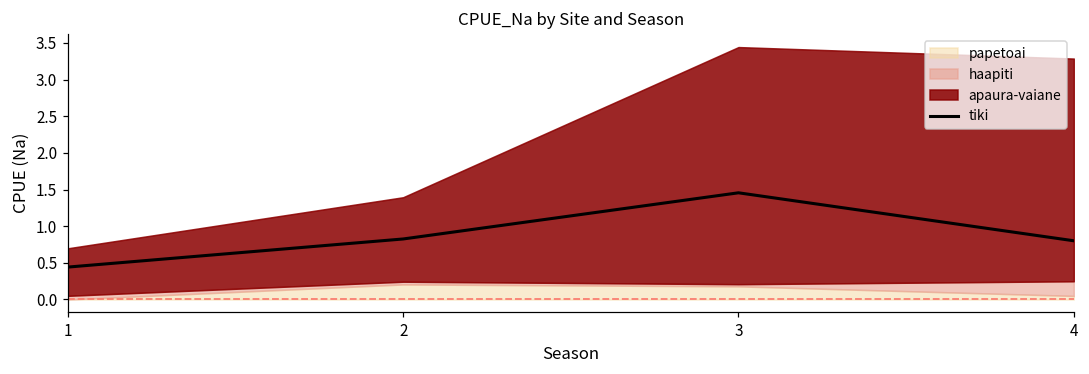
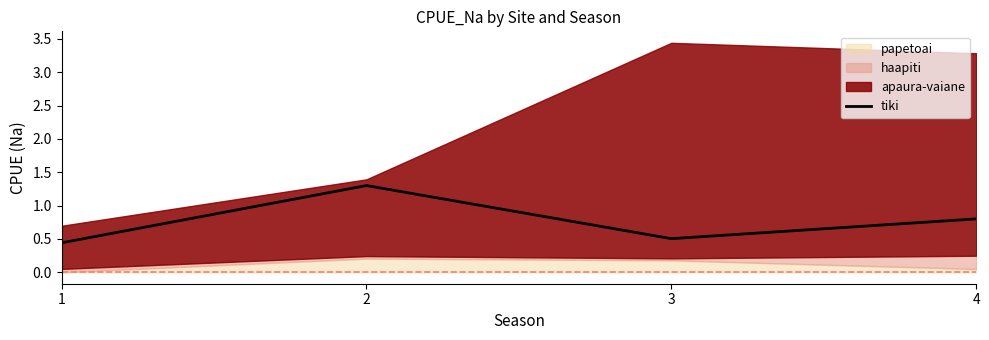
tiki, 2: 0.8 -> 1.3
tiki, 3: 1.5 -> 0.5
